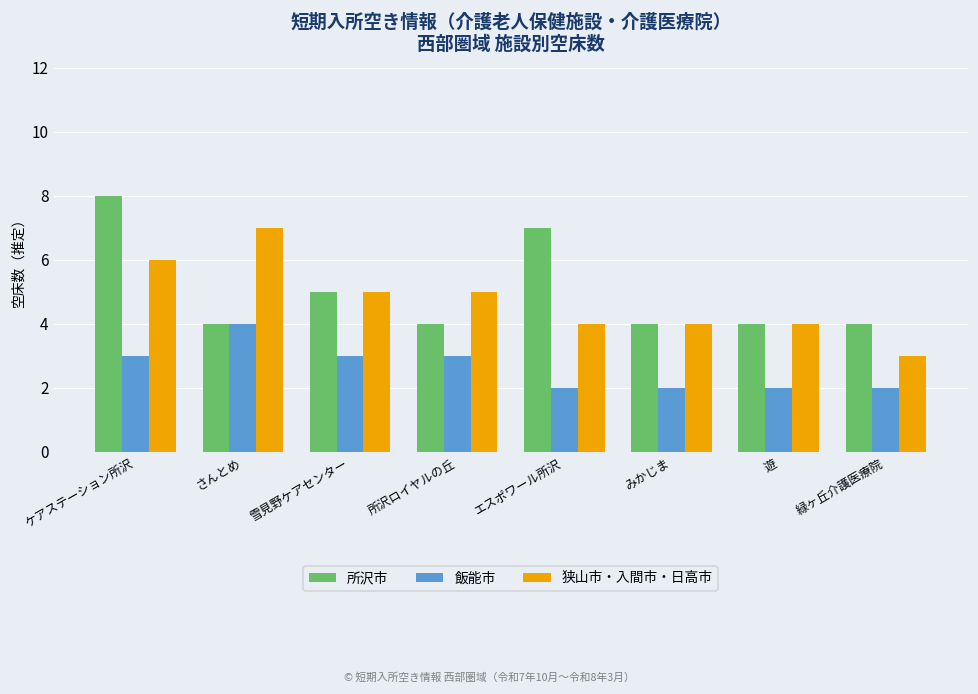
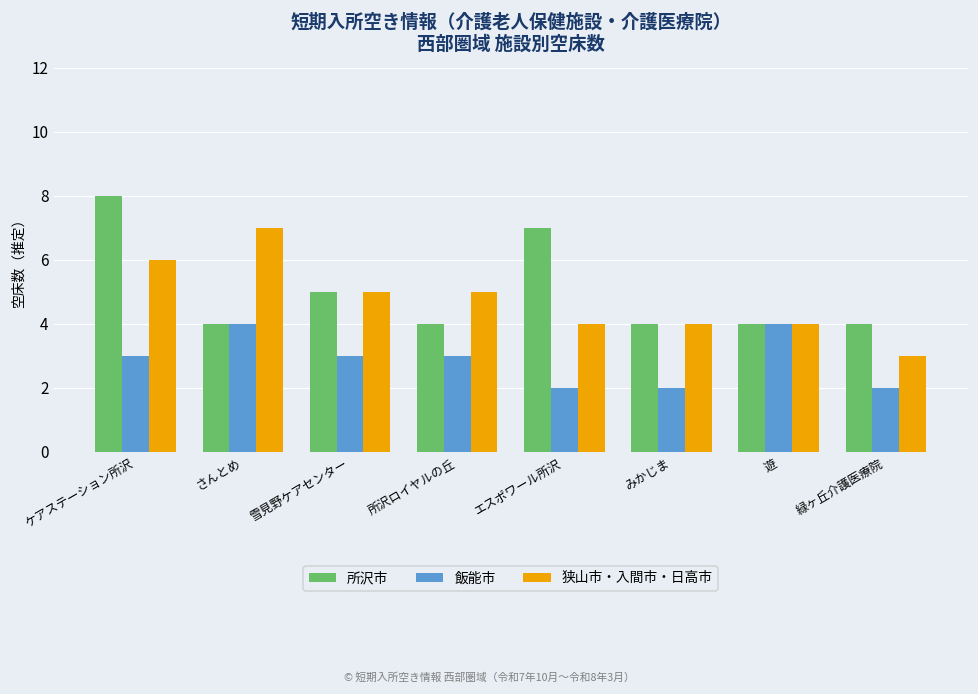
飯能市, 遊: 2 -> 4
